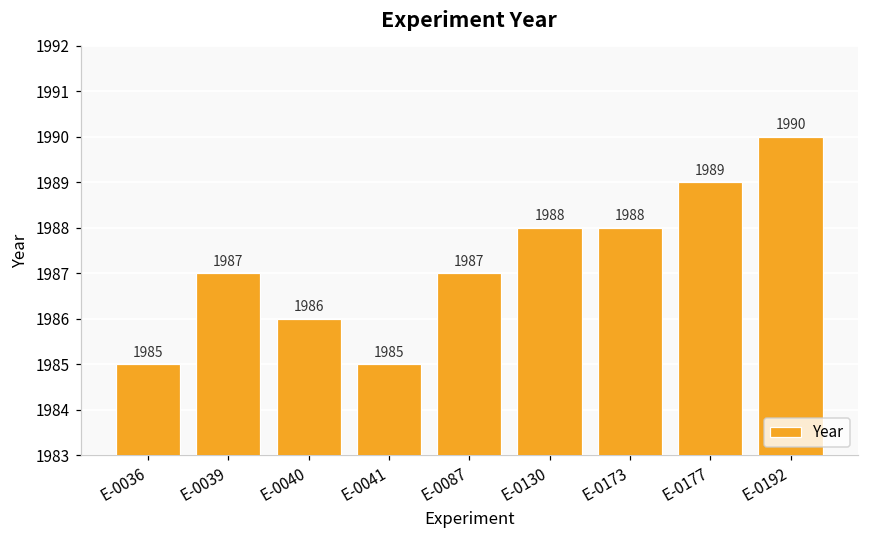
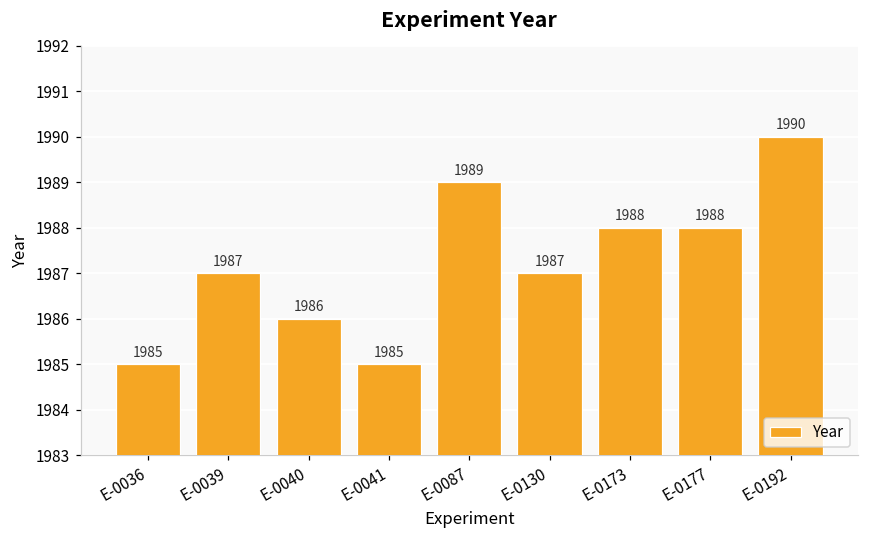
E-0087: 1987 -> 1989
E-0130: 1988 -> 1987
E-0177: 1989 -> 1988
